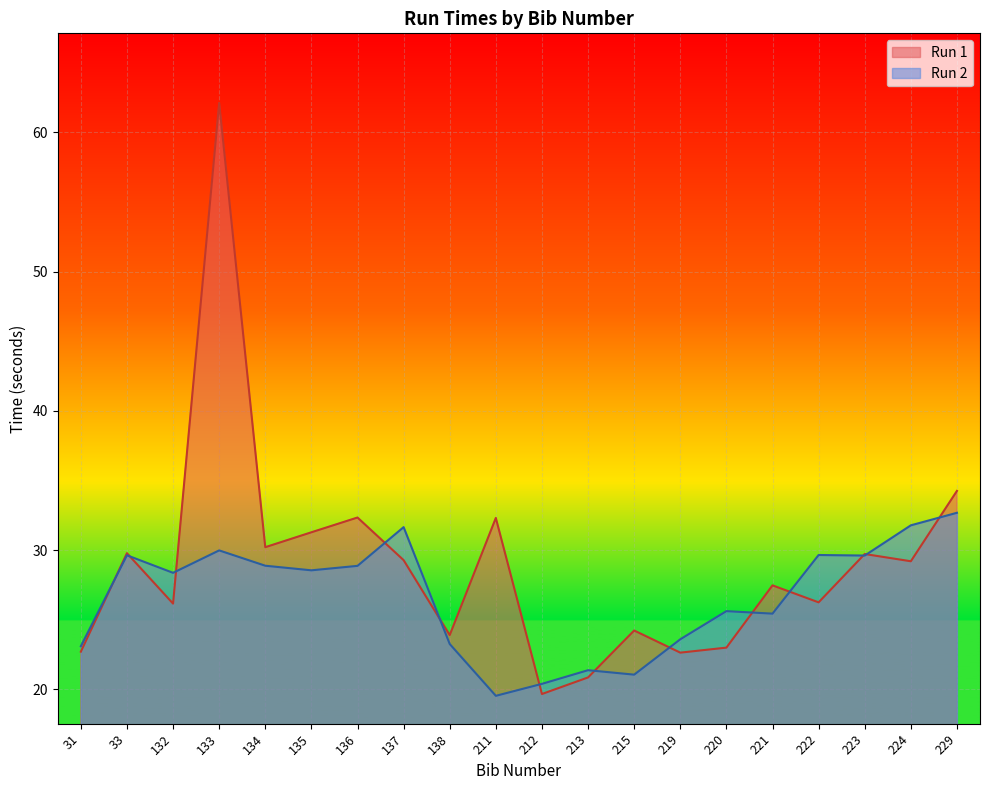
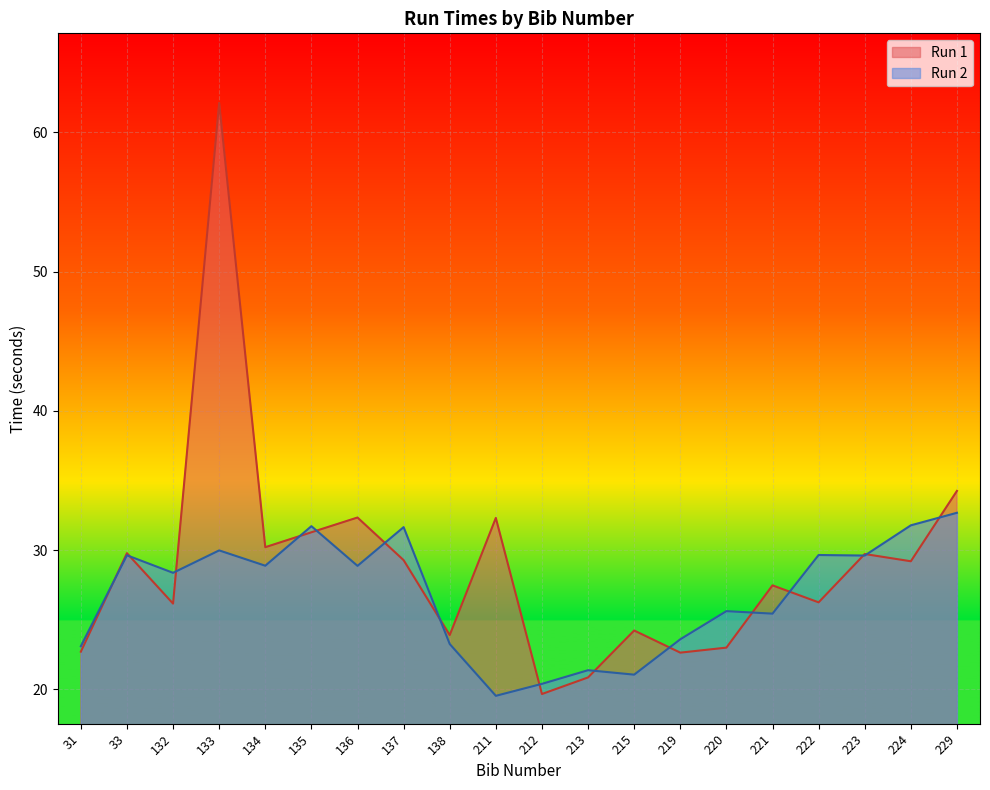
Run 2, 135: 28.6 -> 31.7
